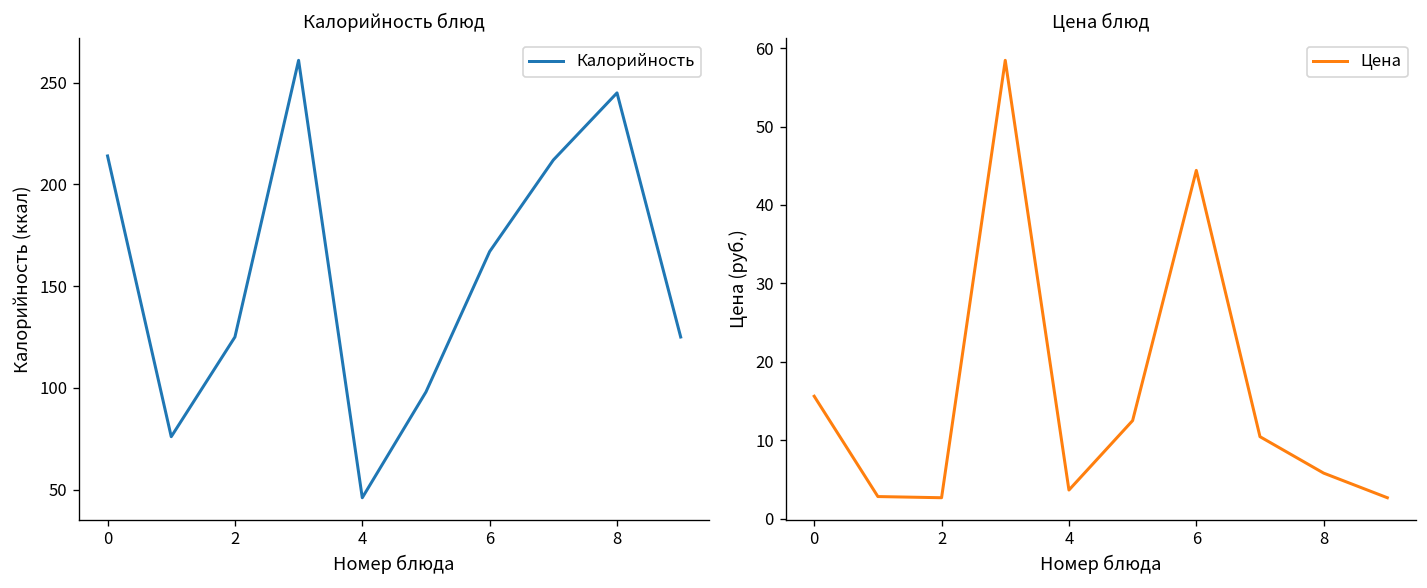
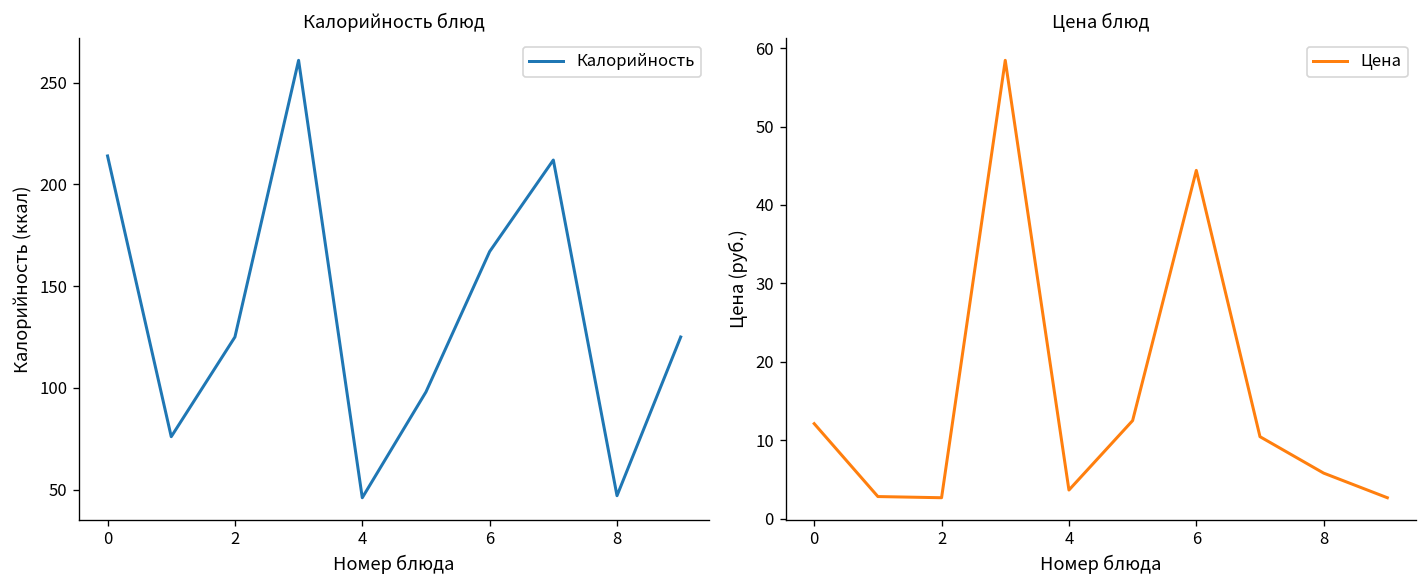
Калорийность блюд, 8: 245 -> 47
Цена блюд, 0: 16 -> 12
